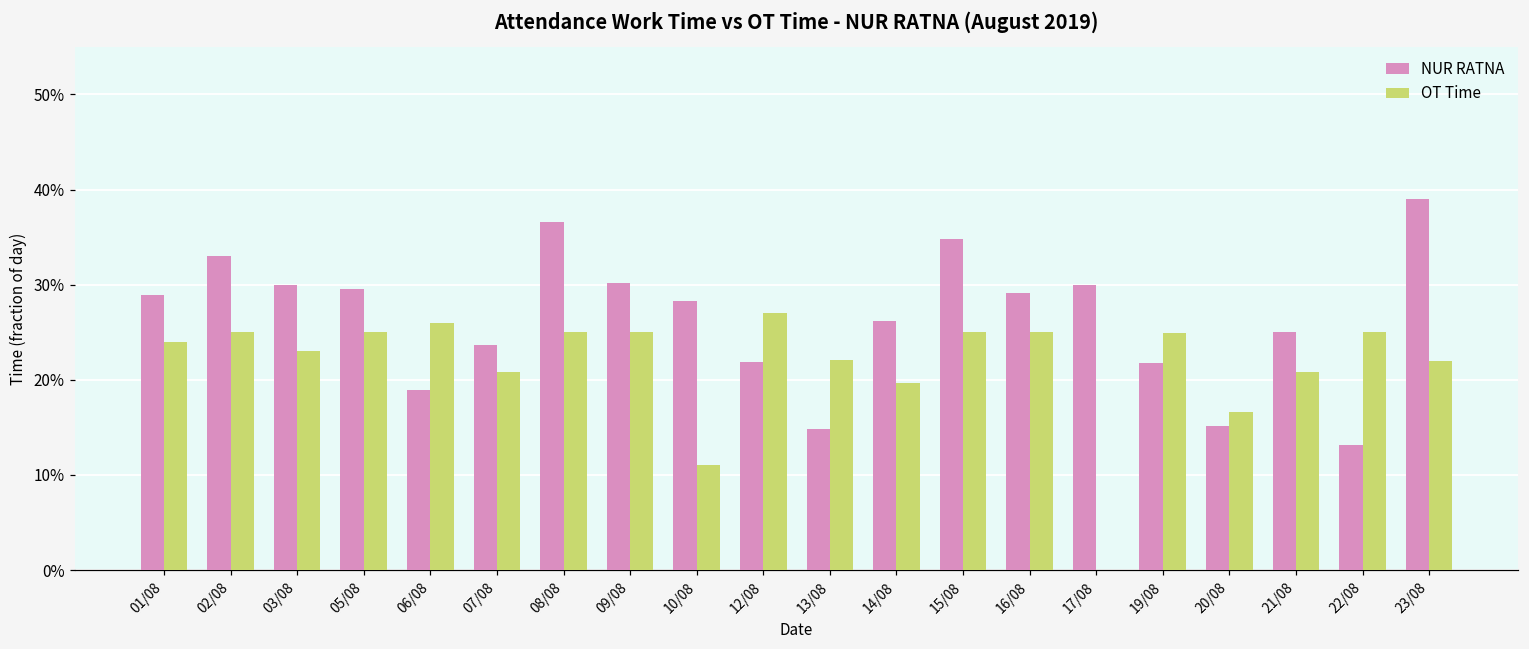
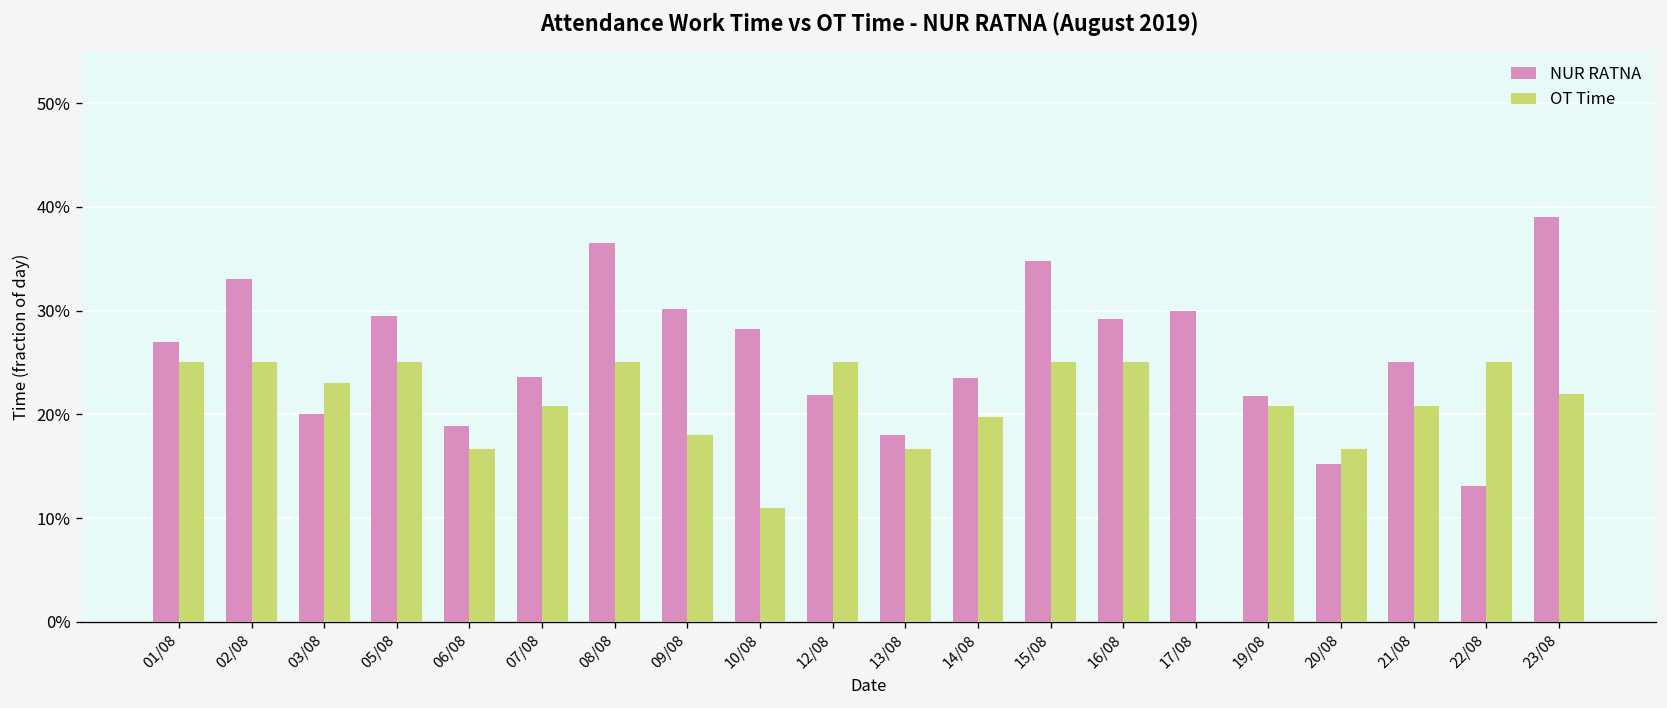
NUR RATNA, 01/08: 29% -> 27%
OT Time, 01/08: 24% -> 25%
NUR RATNA, 03/08: 30% -> 20%
OT Time, 06/08: 26% -> 17%
OT Time, 09/08: 25% -> 18%
OT Time, 12/08: 27% -> 25%
NUR RATNA, 13/08: 15% -> 18%
OT Time, 13/08: 22% -> 17%
NUR RATNA, 14/08: 26% -> 24%
OT Time, 19/08: 25% -> 21%
